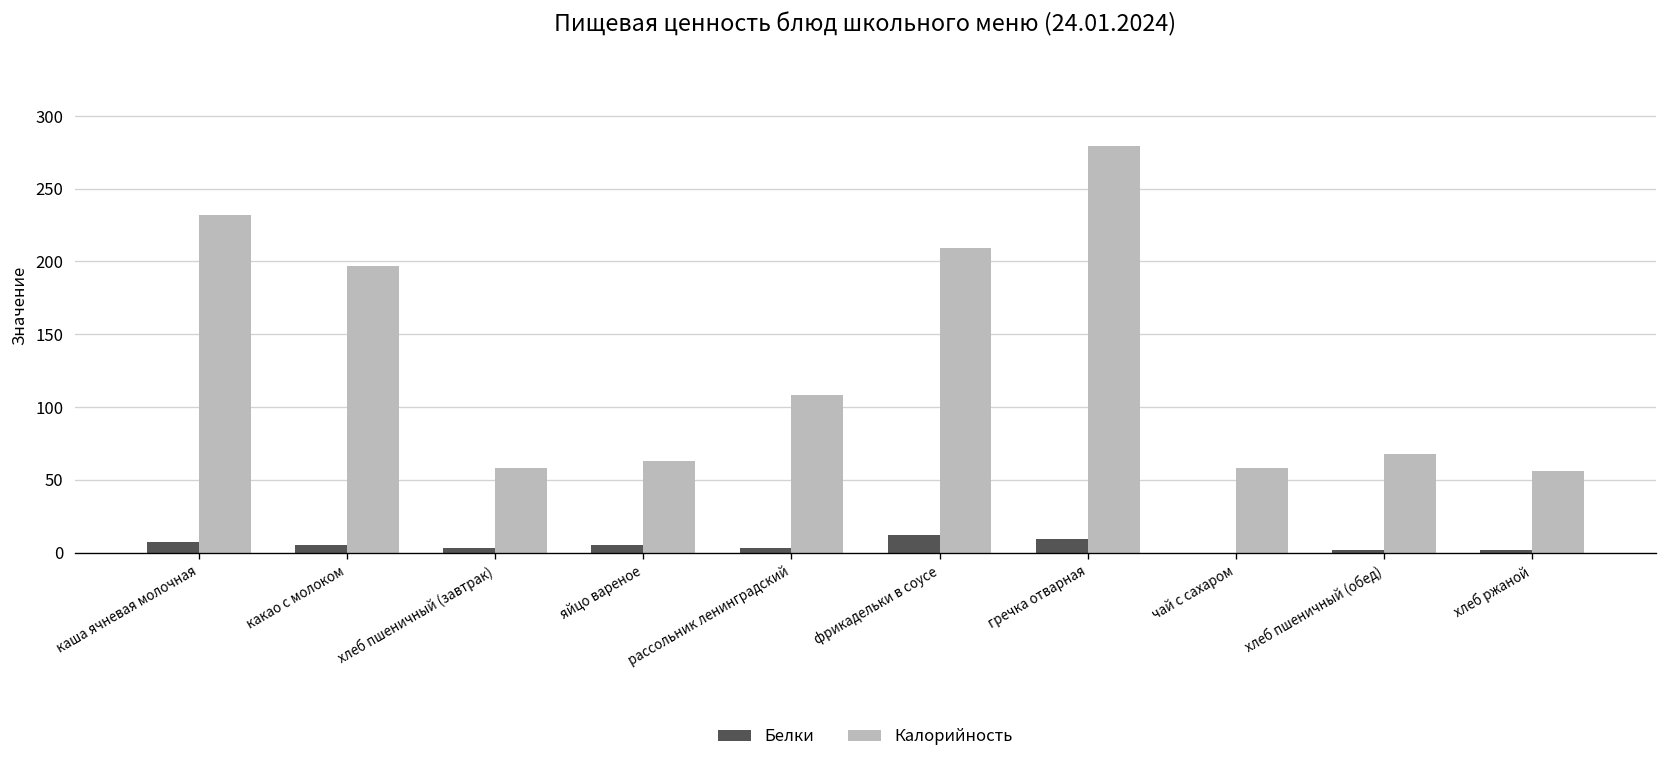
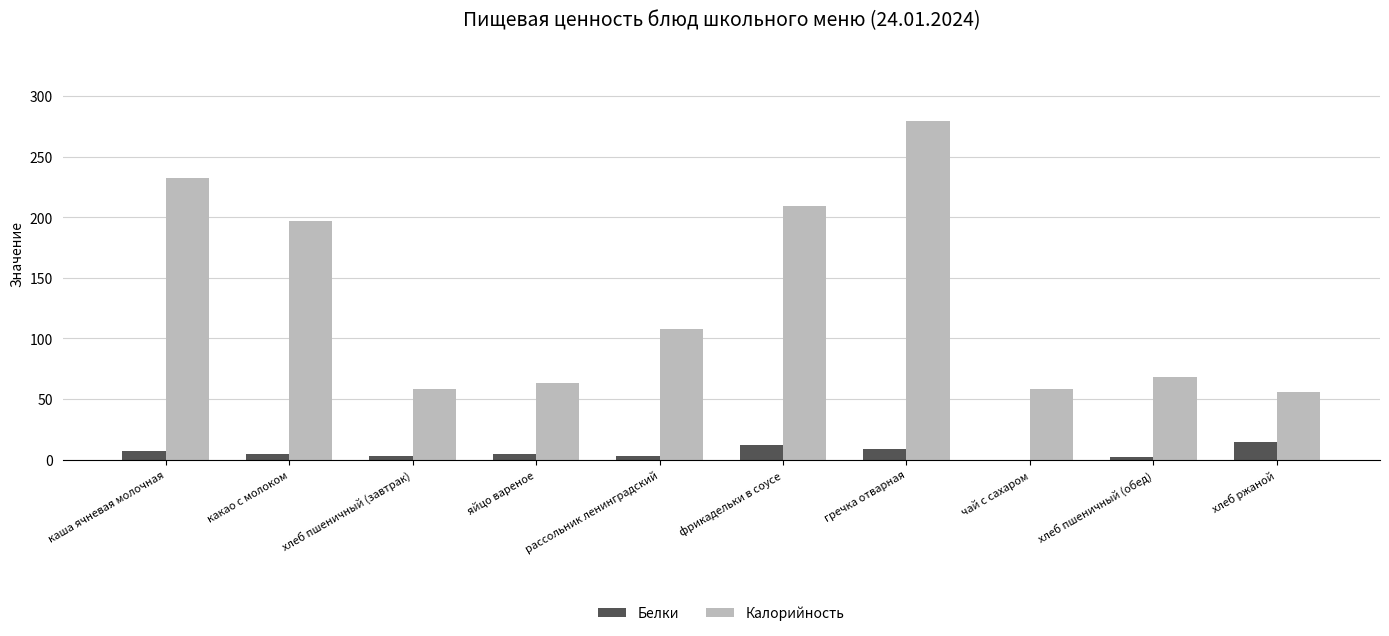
Белки, хлеб ржаной: 2 -> 15
